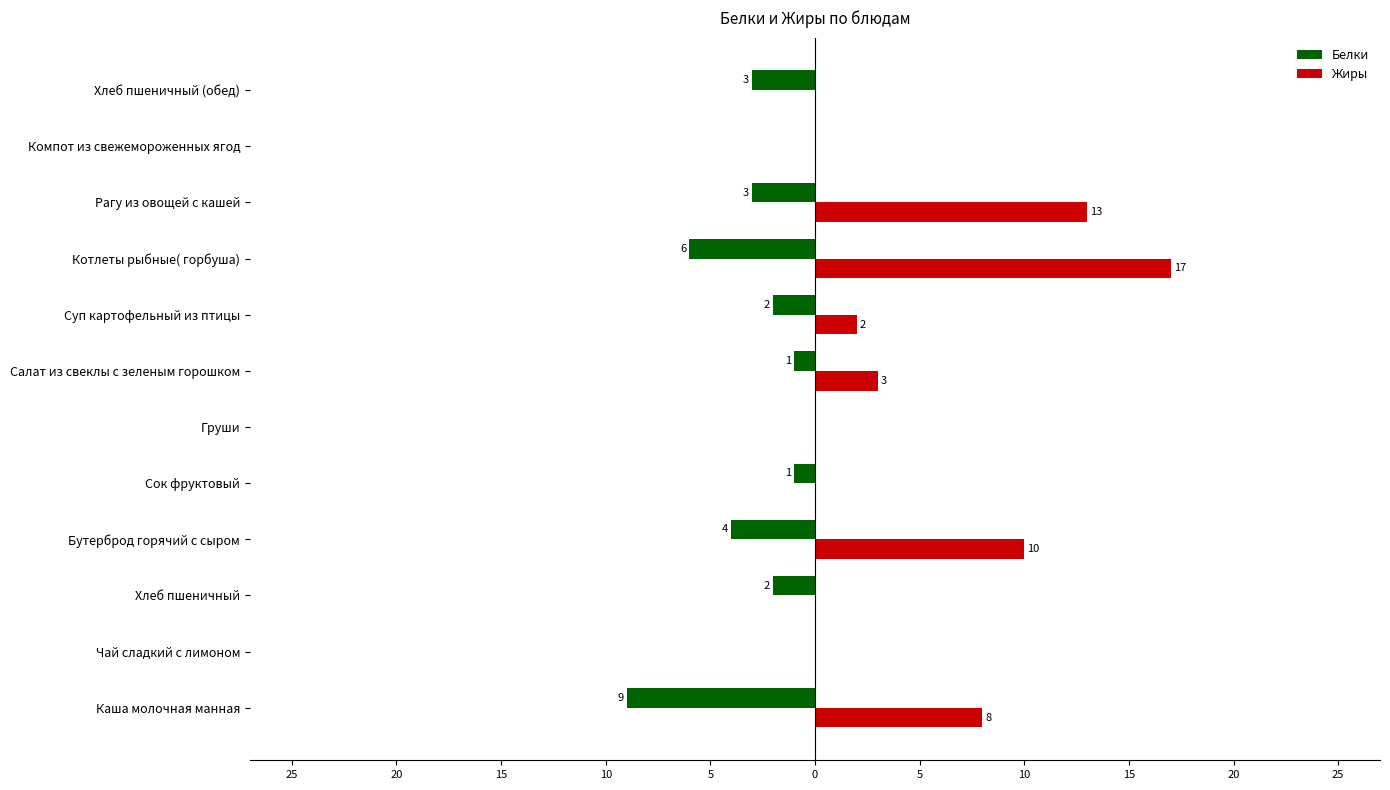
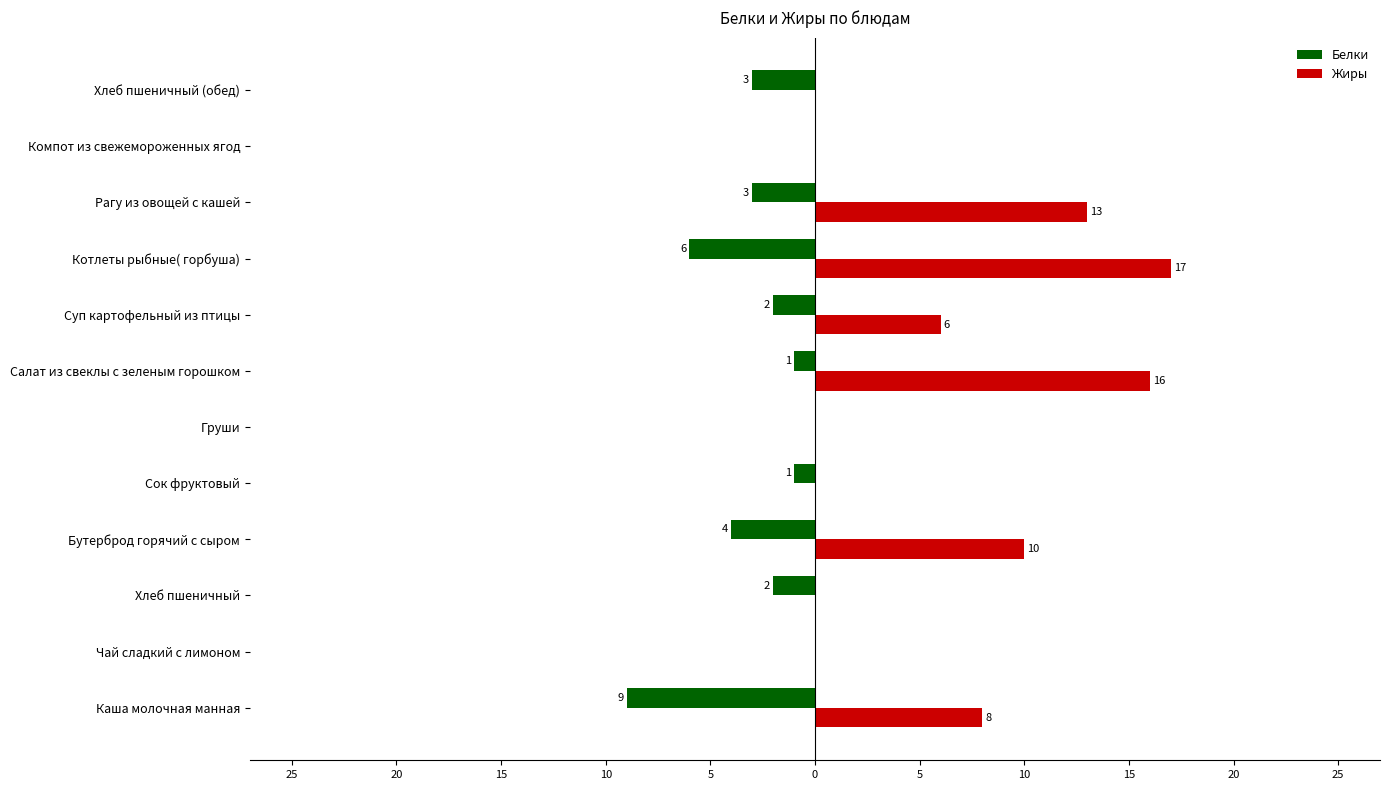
Жиры, Суп картофельный из птицы: 2 -> 6
Жиры, Салат из свеклы с зеленым горошком: 3 -> 16
